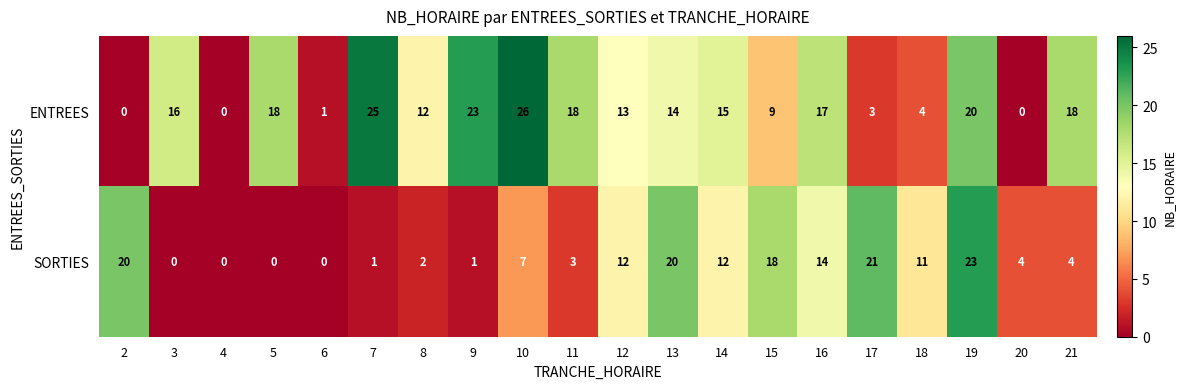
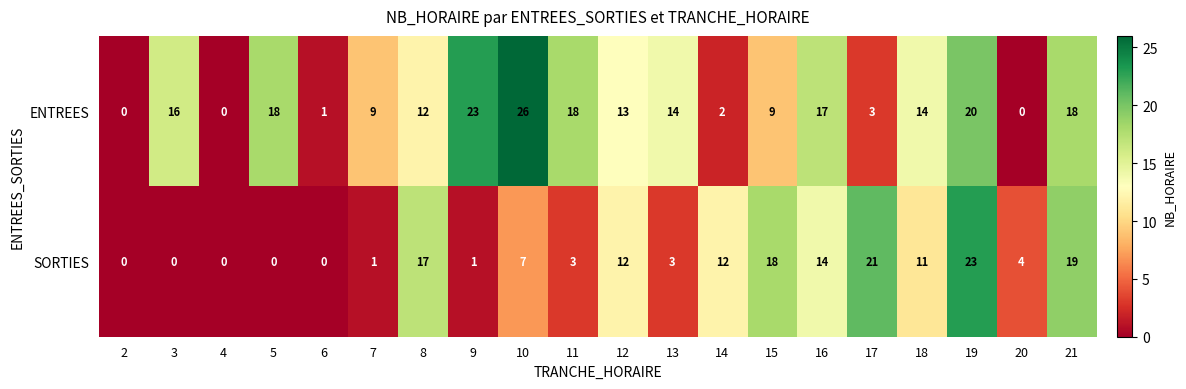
ENTREES, 7: 25 -> 9
ENTREES, 14: 15 -> 2
ENTREES, 18: 4 -> 14
SORTIES, 2: 20 -> 0
SORTIES, 8: 2 -> 17
SORTIES, 13: 20 -> 3
SORTIES, 21: 4 -> 19
